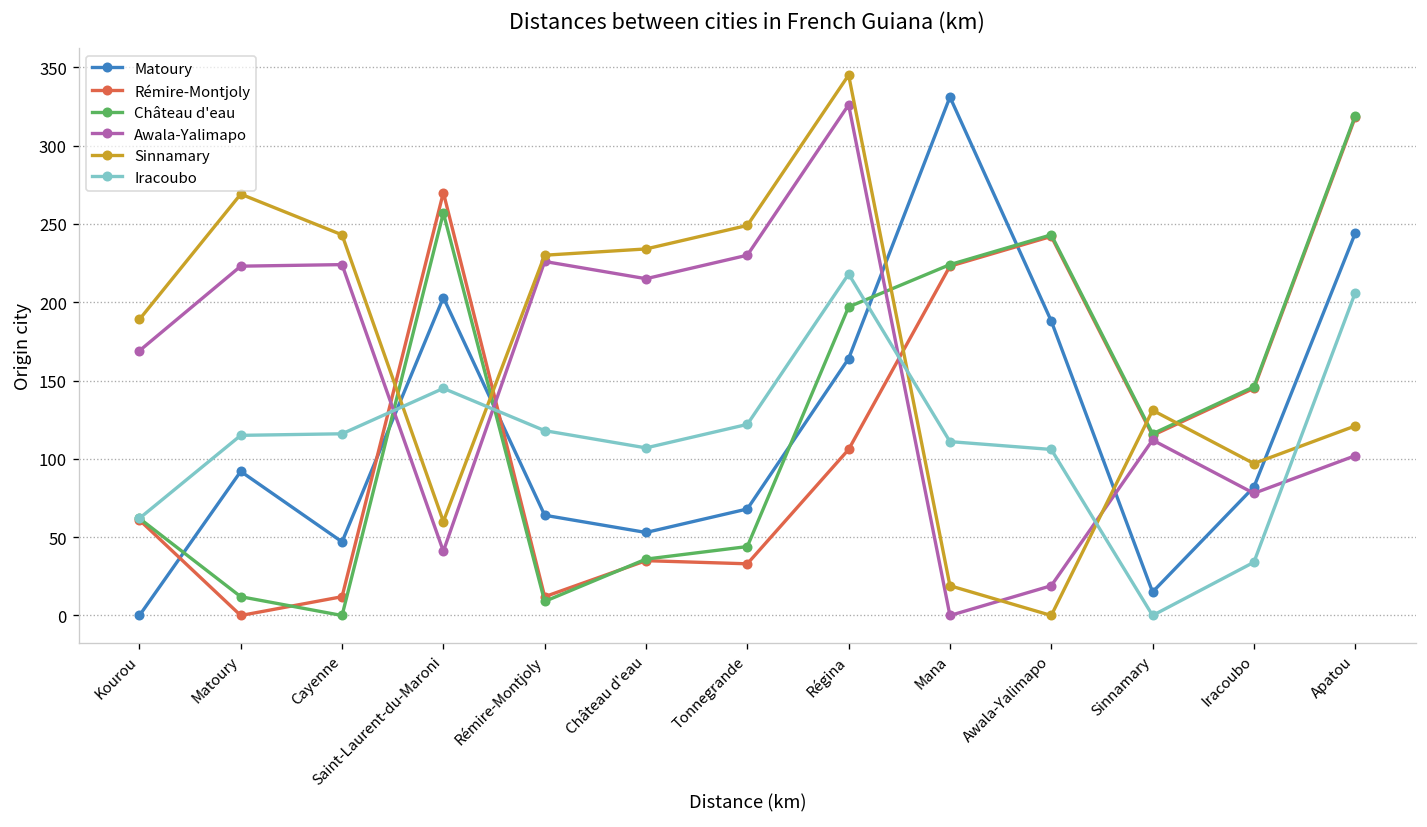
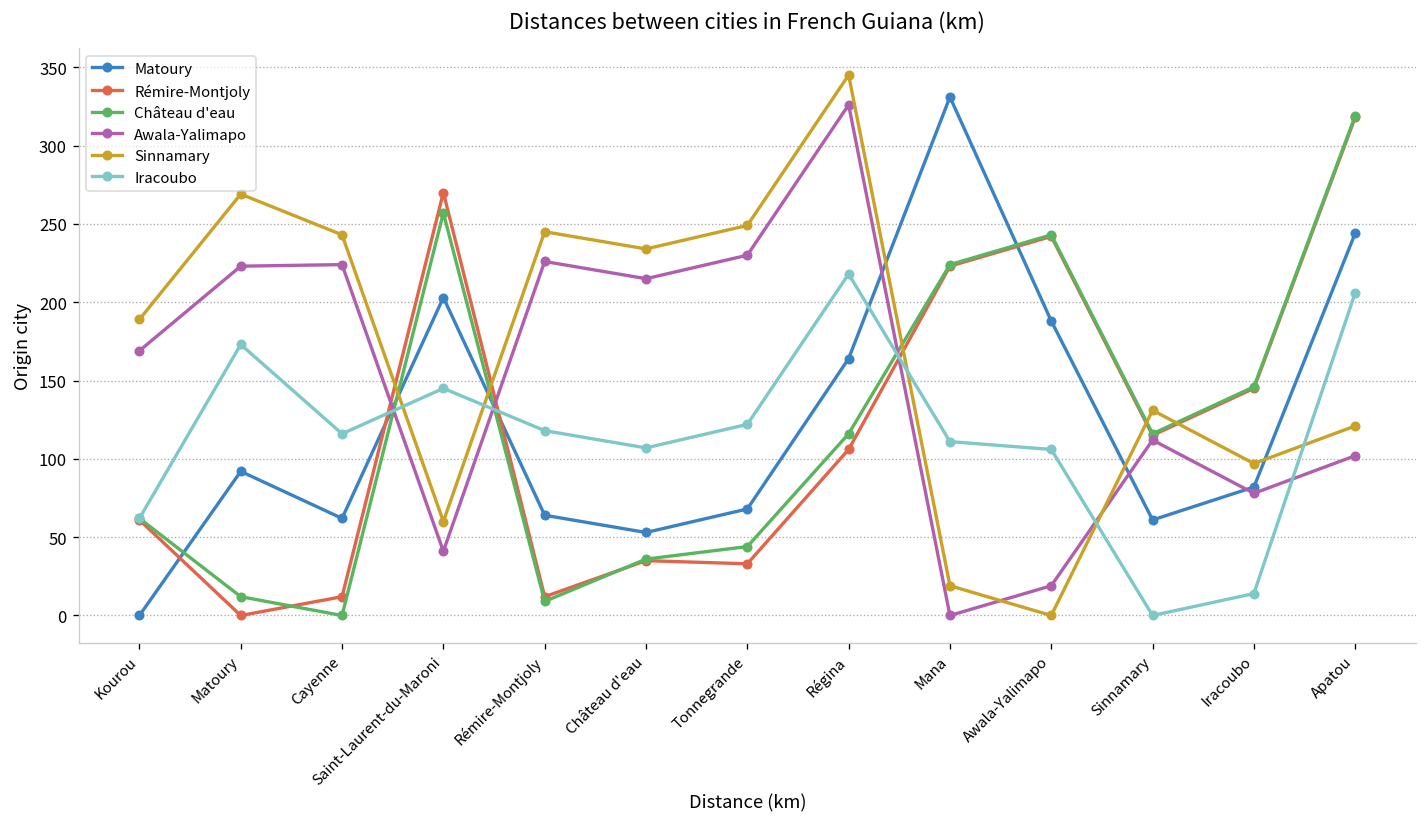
Iracoubo, Matoury: 115 -> 173
Matoury, Cayenne: 47 -> 62
Sinnamary, Rémire-Montjoly: 230 -> 245
Château d'eau, Régina: 197 -> 116
Matoury, Sinnamary: 15 -> 61
Iracoubo, Iracoubo: 34 -> 14
